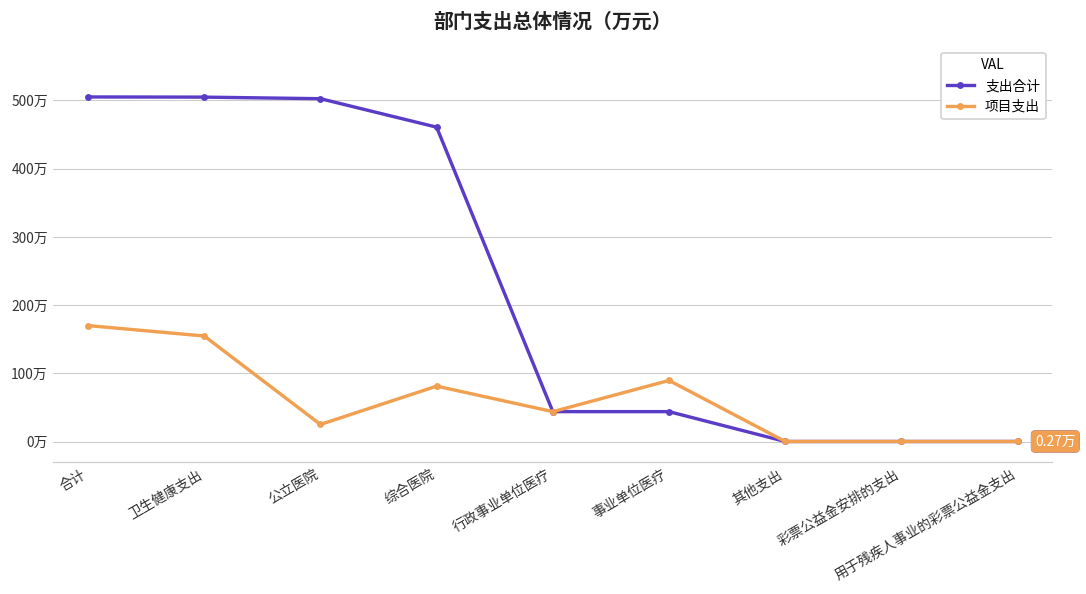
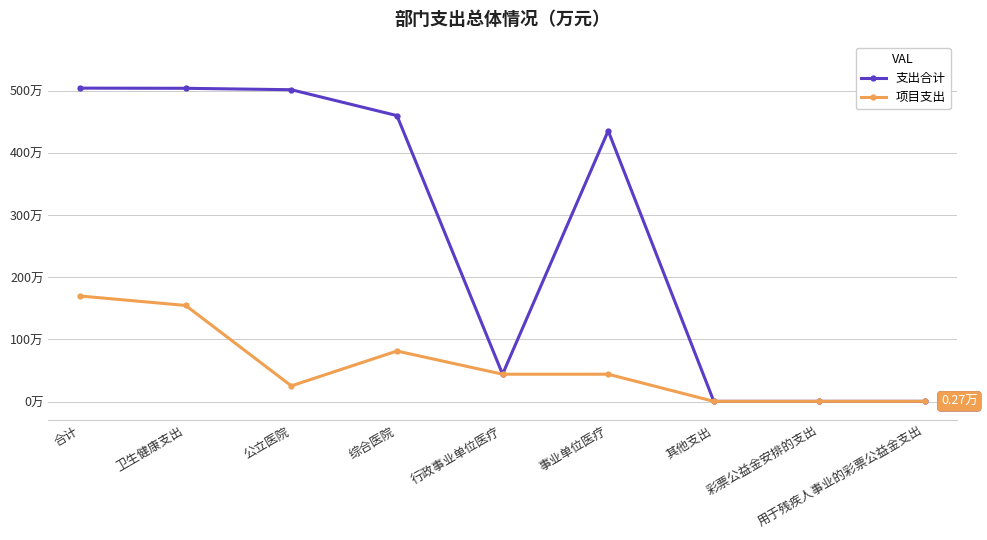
支出合计, 事业单位医疗: 40万 -> 440万
项目支出, 事业单位医疗: 90万 -> 40万
